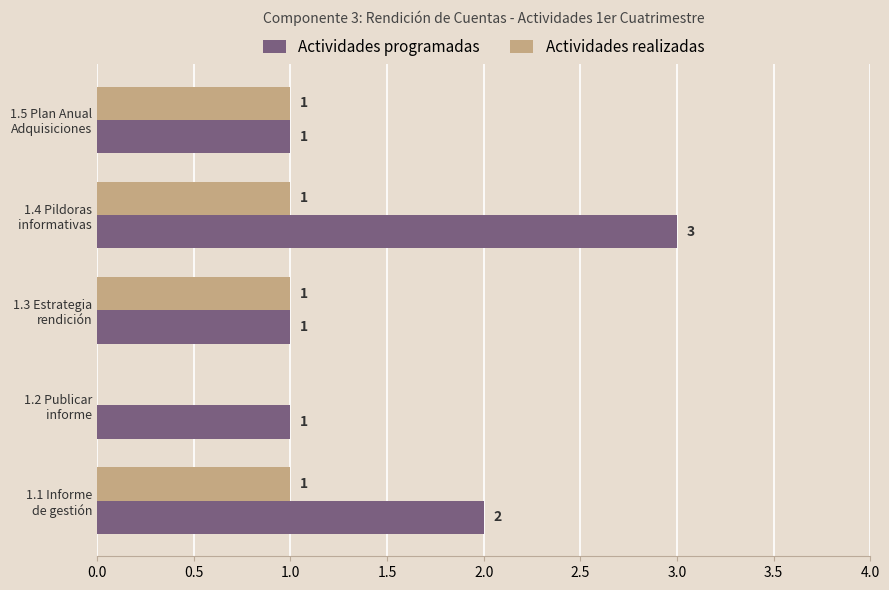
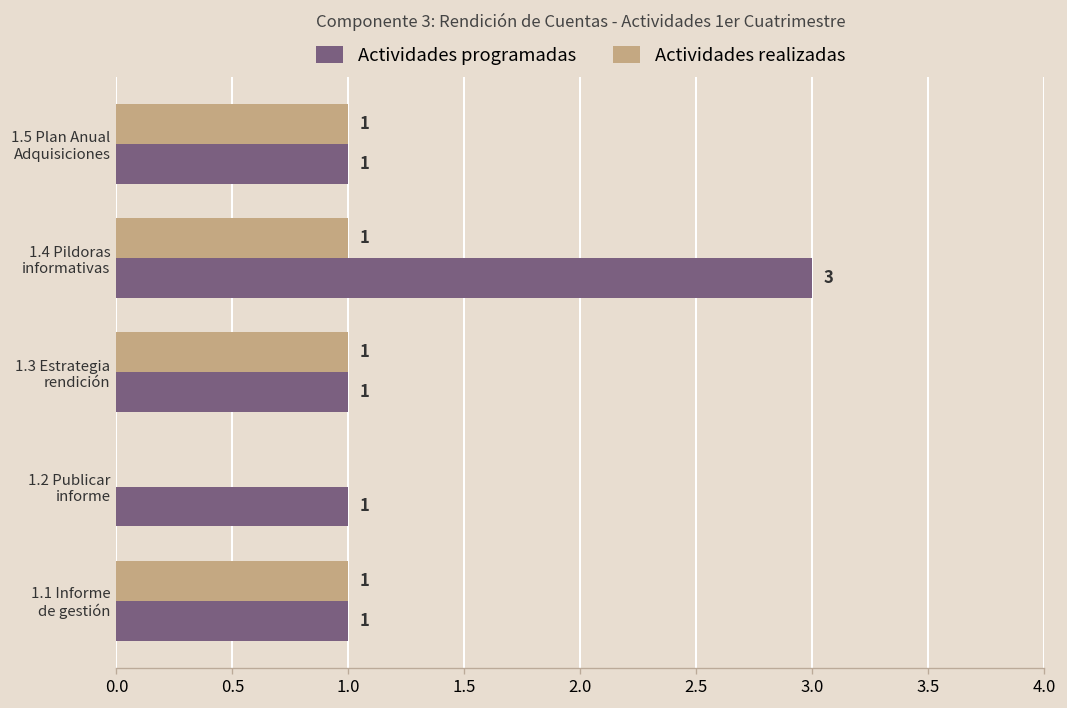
Actividades programadas, 1.1 Informe de gestión: 2 -> 1
